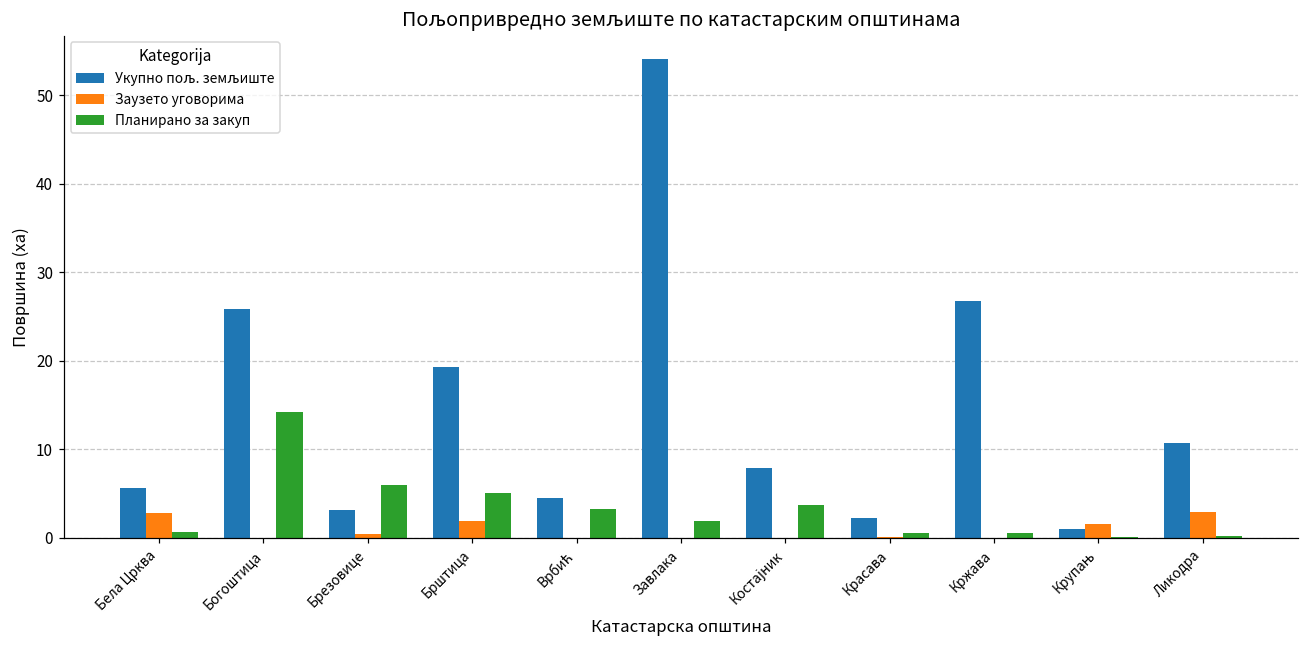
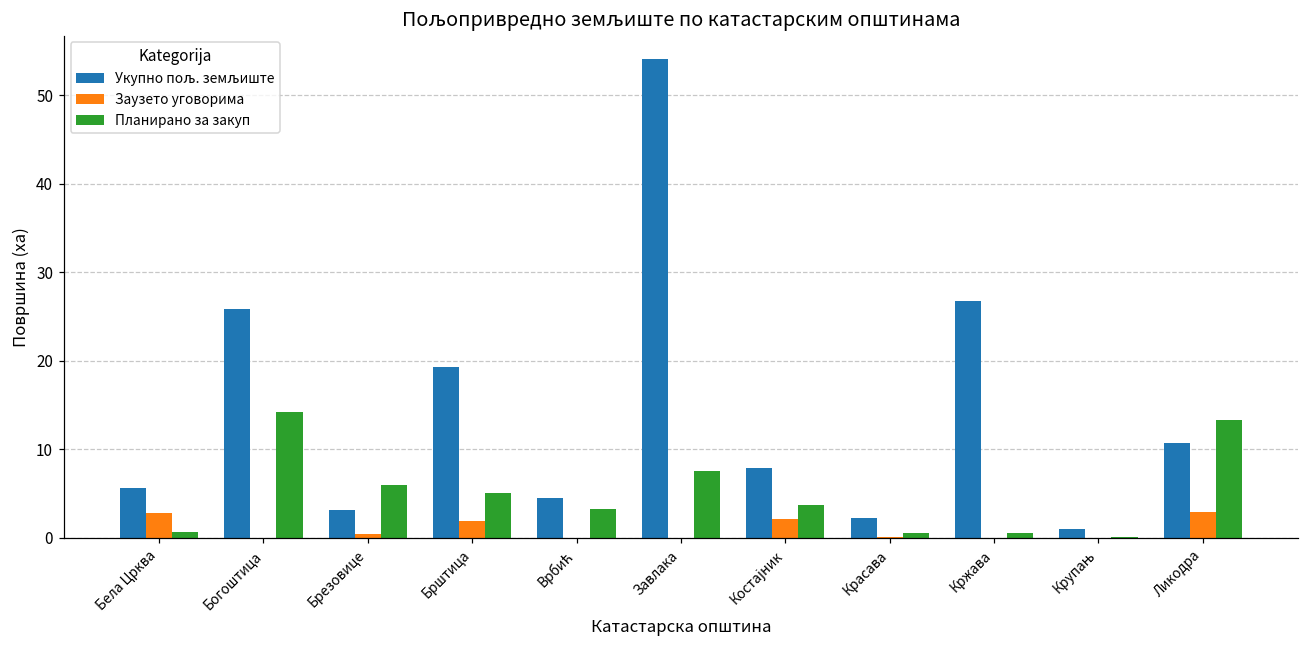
Планирано за закуп, Завлака: 2 -> 8
Заузето уговорима, Костајник: 0 -> 2
Заузето уговорима, Крупањ: 2 -> 0
Планирано за закуп, Ликодра: 0 -> 13
